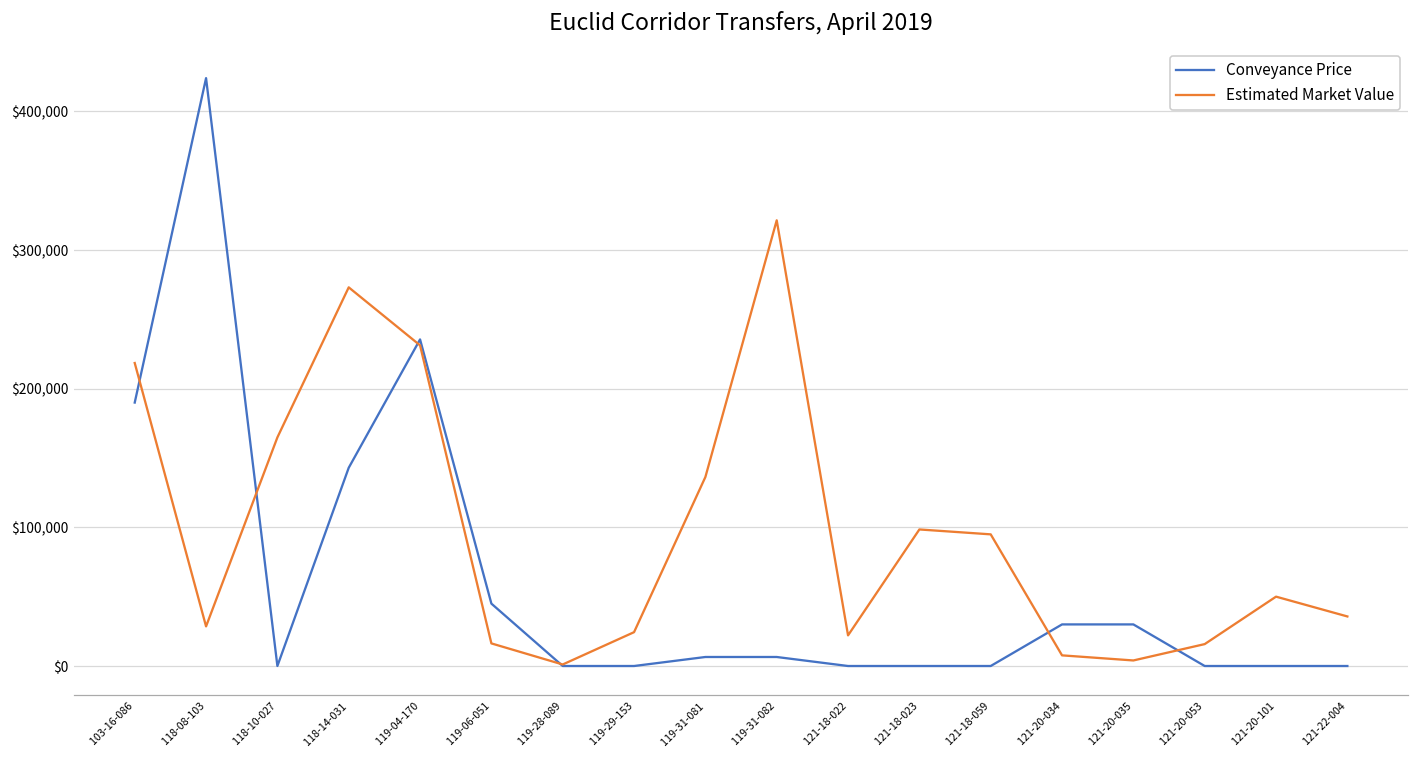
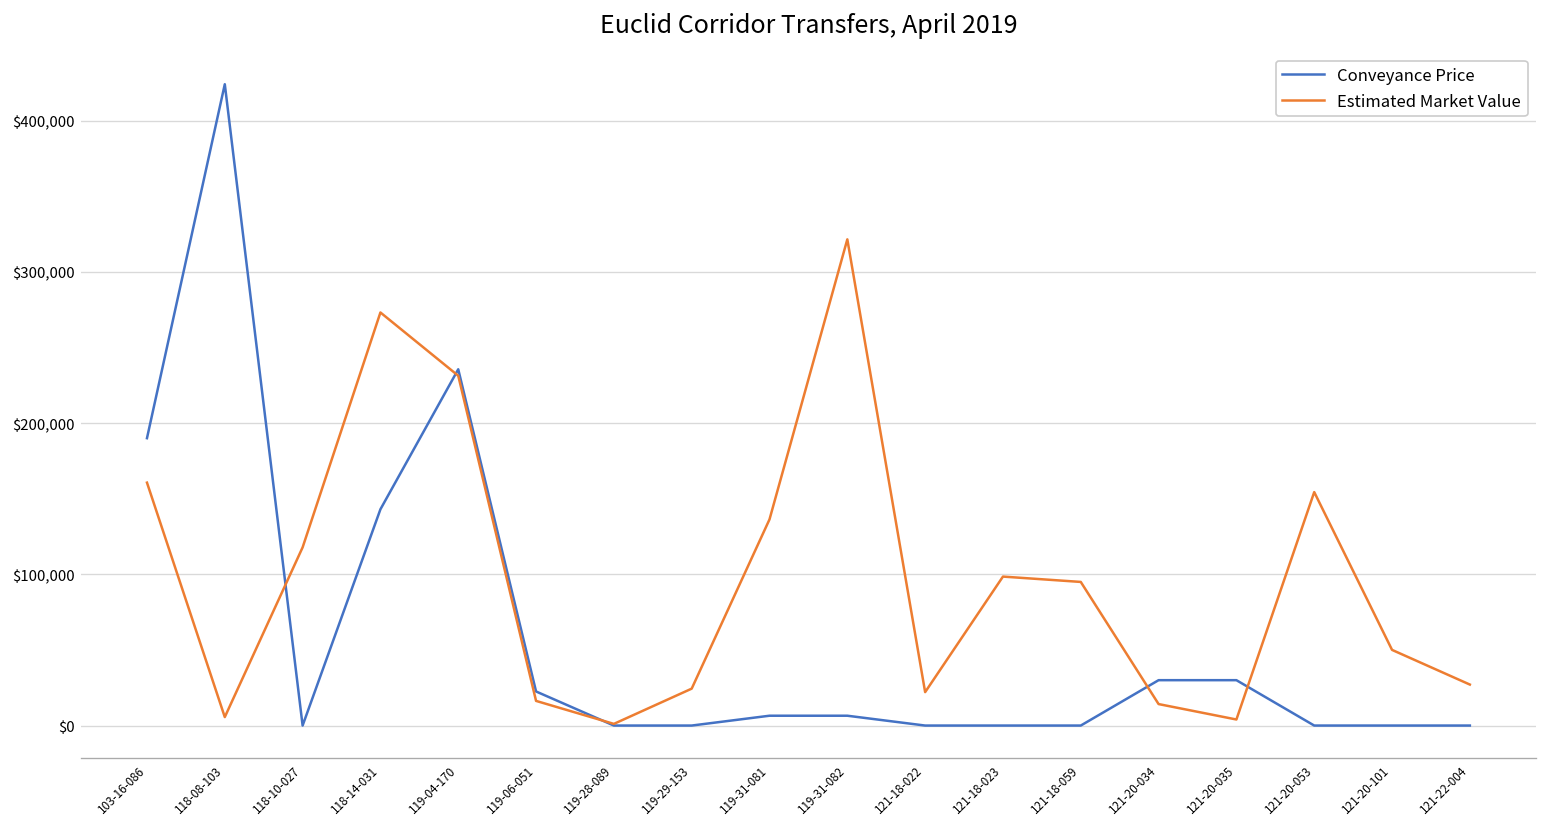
Estimated Market Value, 103-16-086: $219,000 -> $161,000
Estimated Market Value, 118-08-103: $29,000 -> $6,000
Estimated Market Value, 118-10-027: $165,000 -> $118,000
Conveyance Price, 119-06-051: $45,000 -> $23,000
Estimated Market Value, 121-20-034: $8,000 -> $14,000
Estimated Market Value, 121-20-053: $16,000 -> $154,000
Estimated Market Value, 121-22-004: $36,000 -> $27,000
